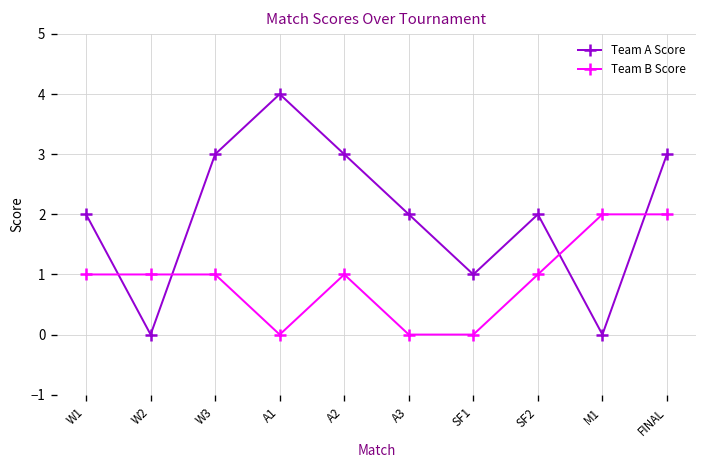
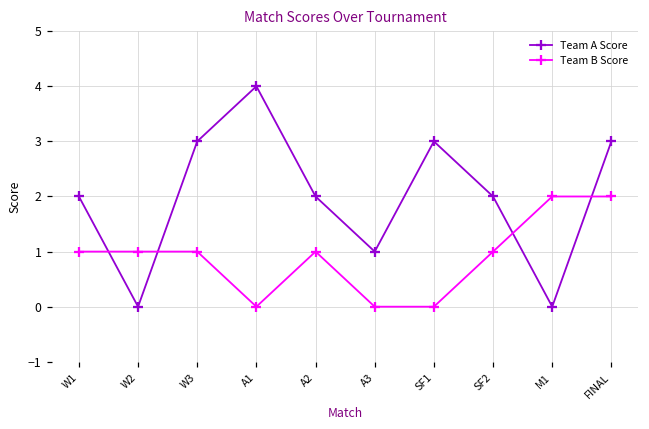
Team A Score, A2: 3 -> 2
Team A Score, A3: 2 -> 1
Team A Score, SF1: 1 -> 3
